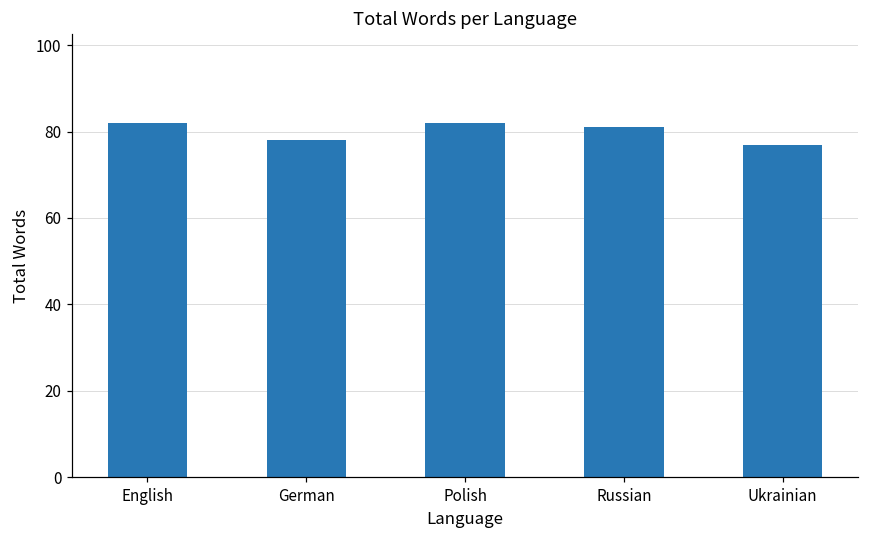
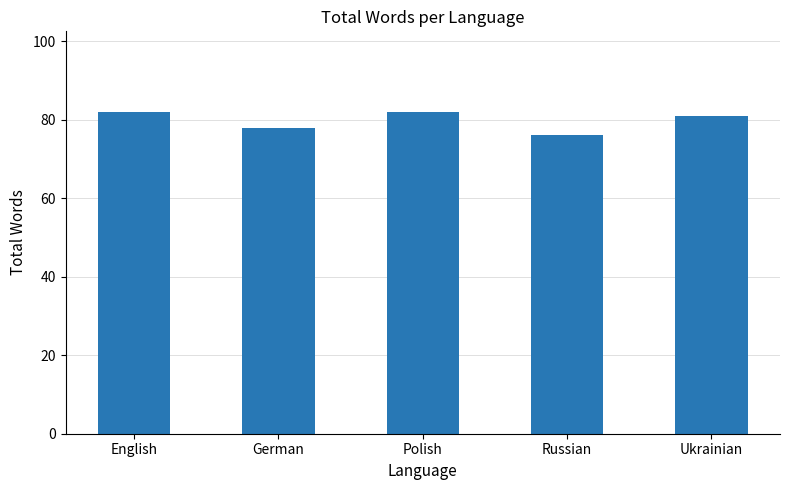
Russian: 81 -> 76
Ukrainian: 77 -> 81
